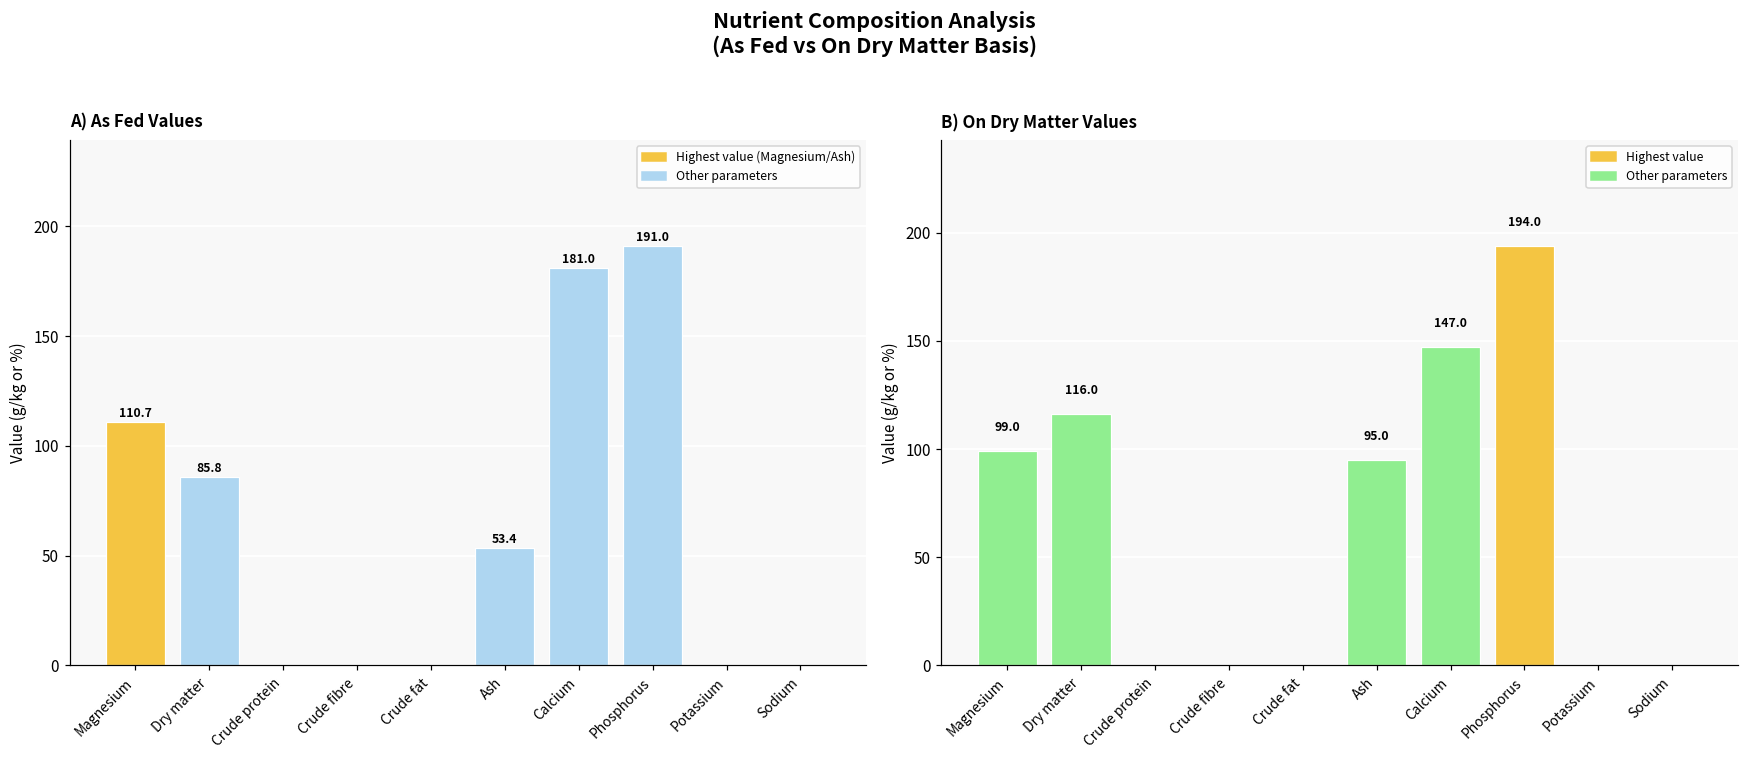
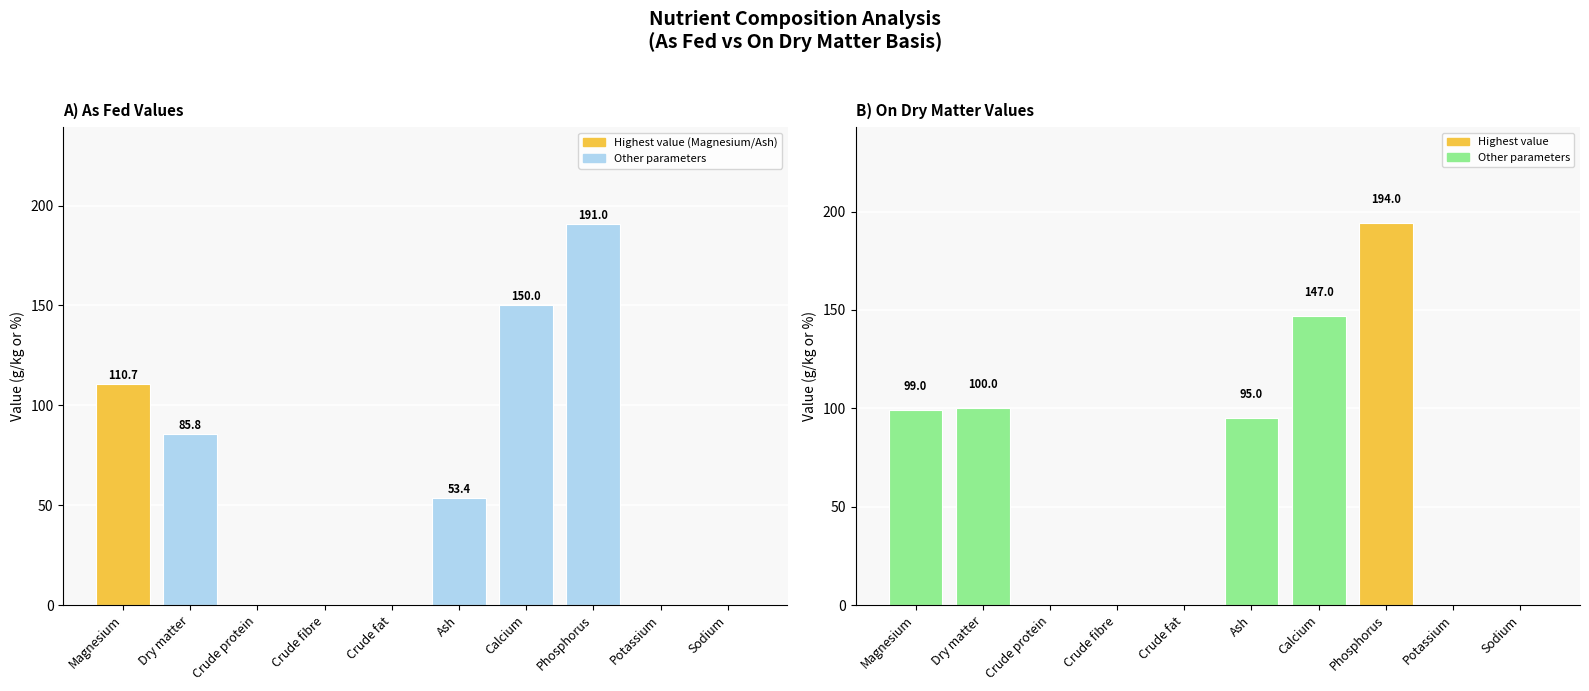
A) As Fed Values, Calcium: 181.0 -> 150.0
B) On Dry Matter Values, Dry matter: 116.0 -> 100.0
